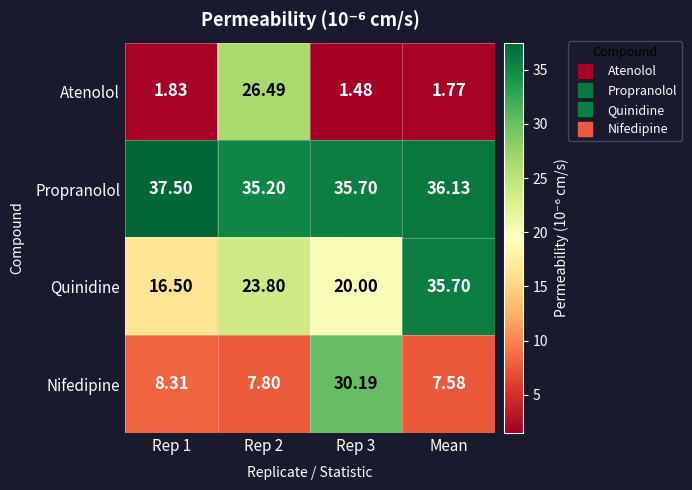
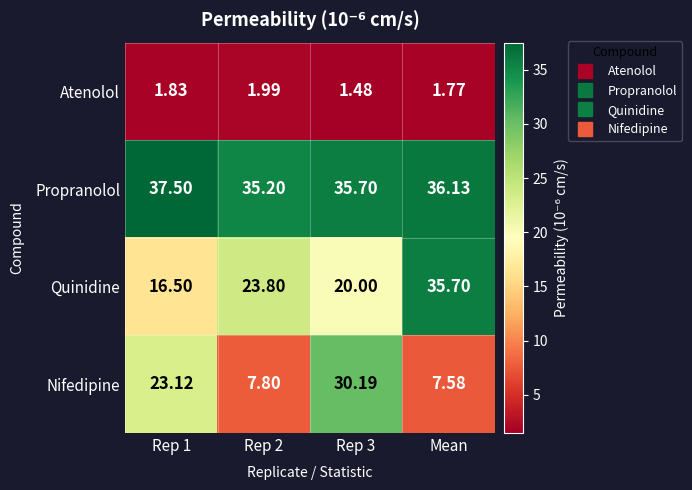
Atenolol, Rep 2: 26.49 -> 1.99
Nifedipine, Rep 1: 8.31 -> 23.12
